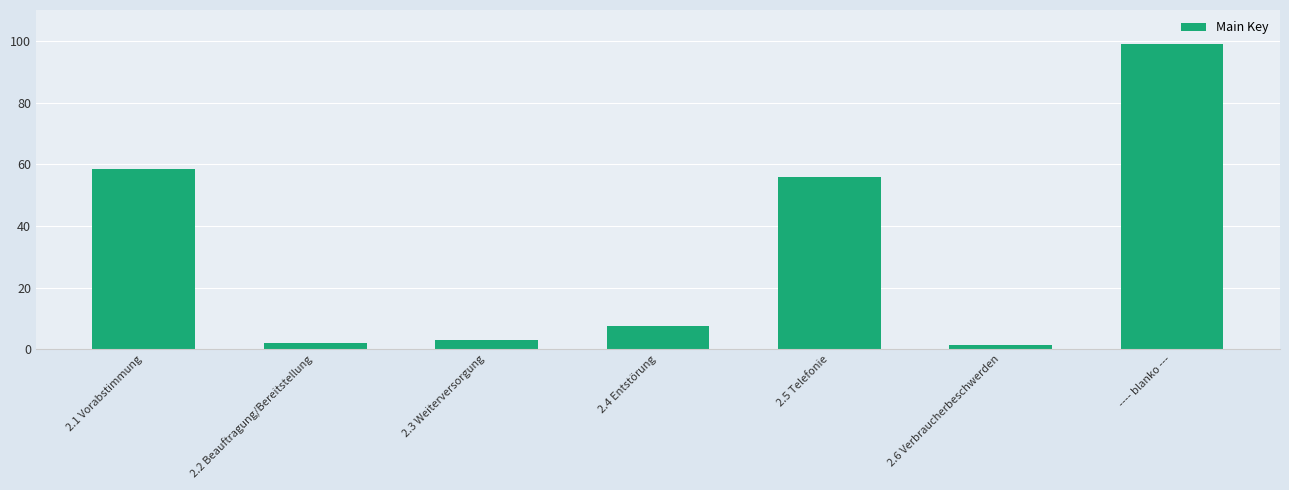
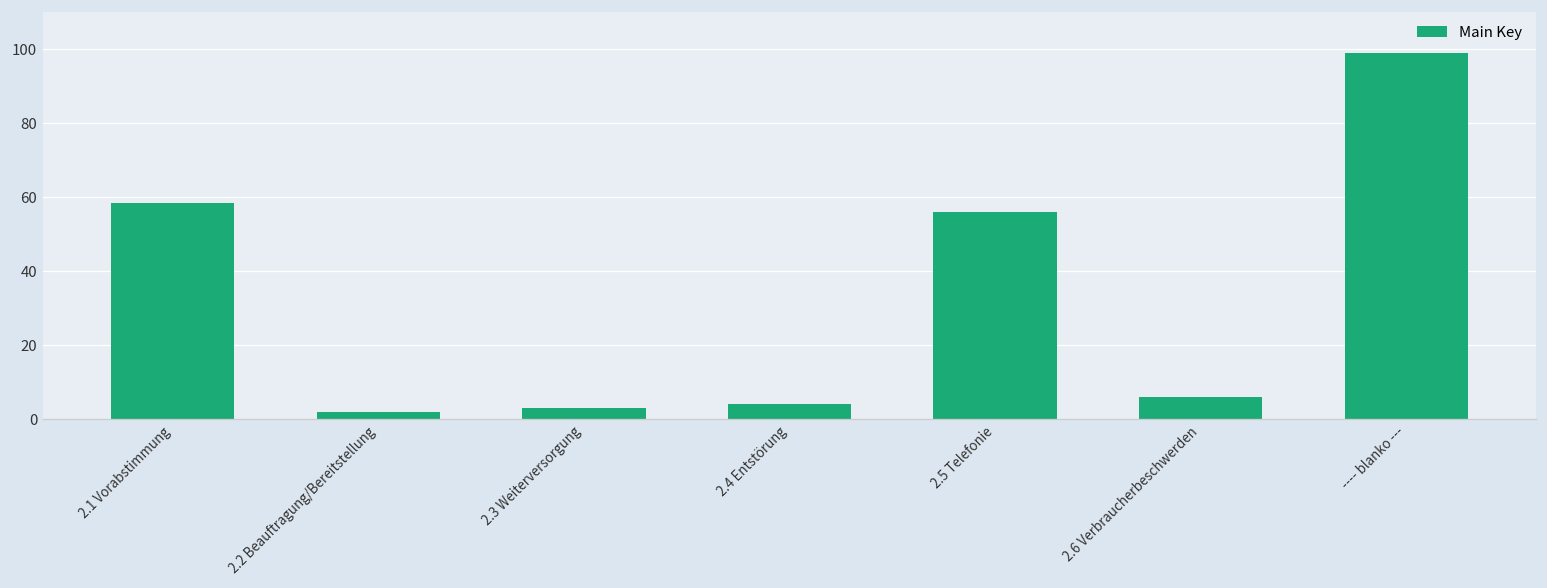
2.4 Entstörung: 8 -> 4
2.6 Verbraucherbeschwerden: 1 -> 6
